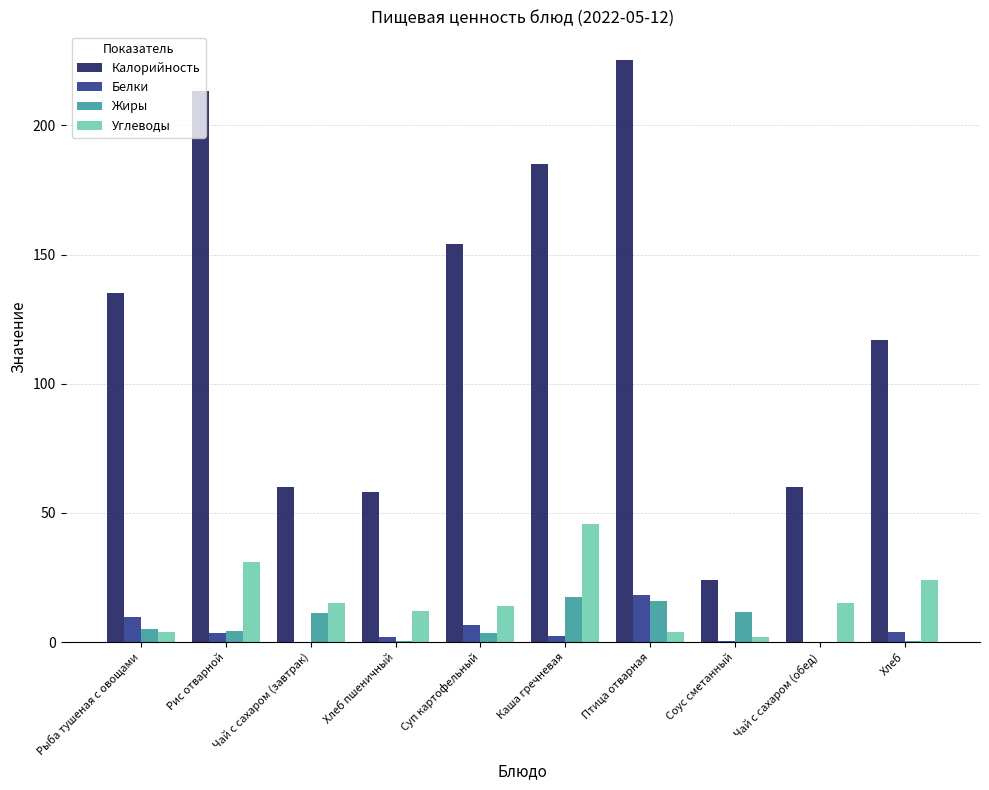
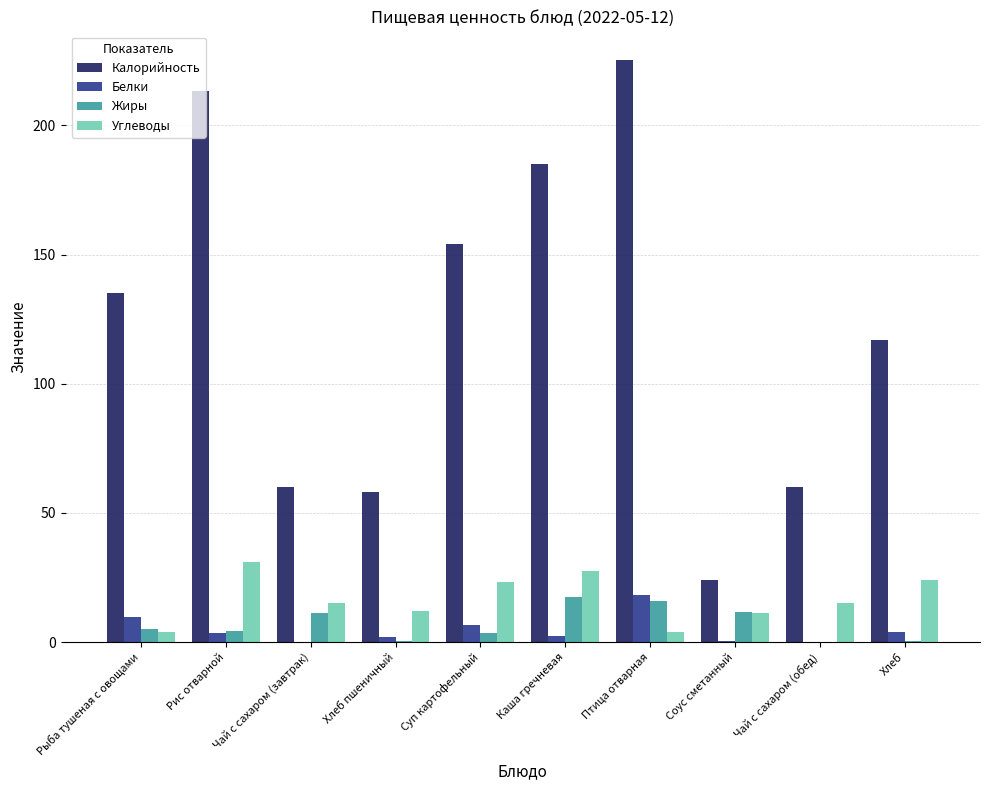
Углеводы, Суп картофельный: 14 -> 23
Углеводы, Каша гречневая: 46 -> 28
Углеводы, Соус сметанный: 2 -> 11
